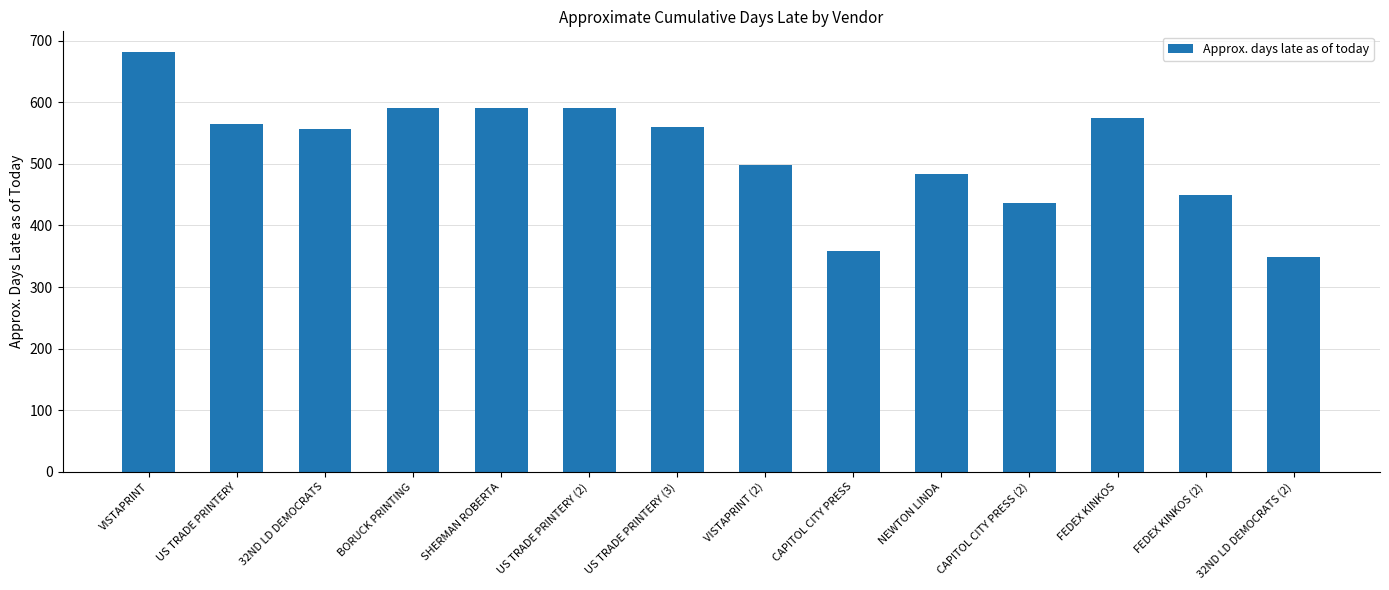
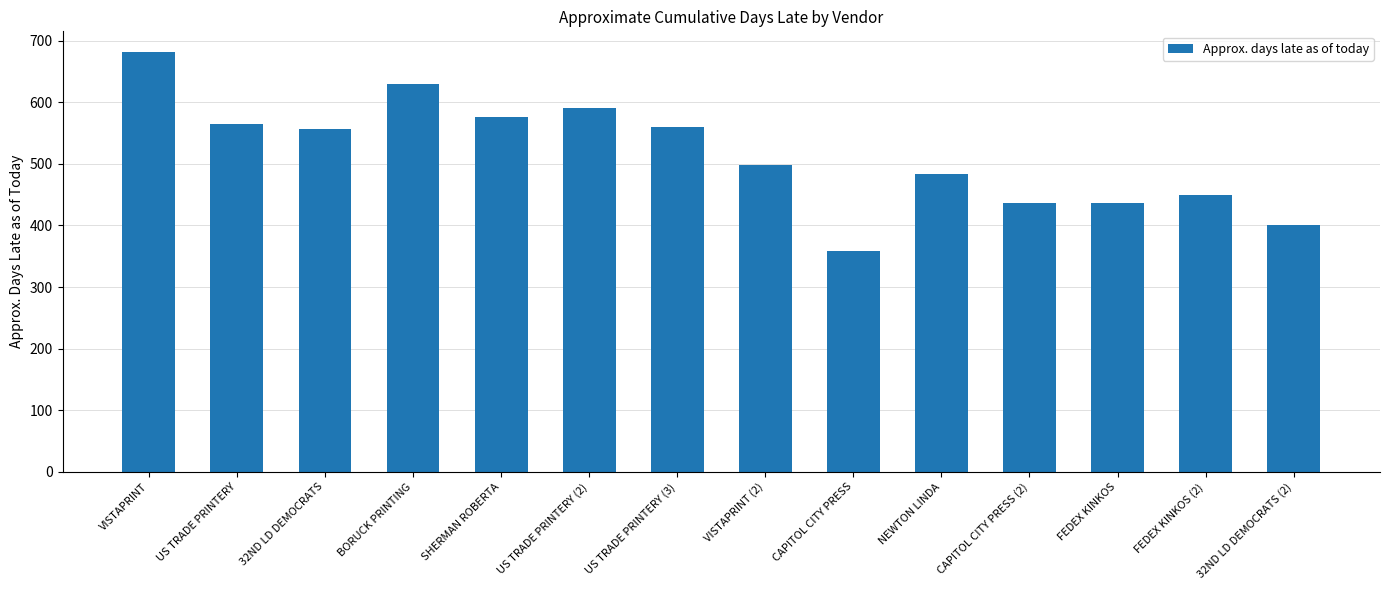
BORUCK PRINTING: 590 -> 630
SHERMAN ROBERTA: 590 -> 580
FEDEX KINKOS: 580 -> 440
32ND LD DEMOCRATS (2): 350 -> 400
